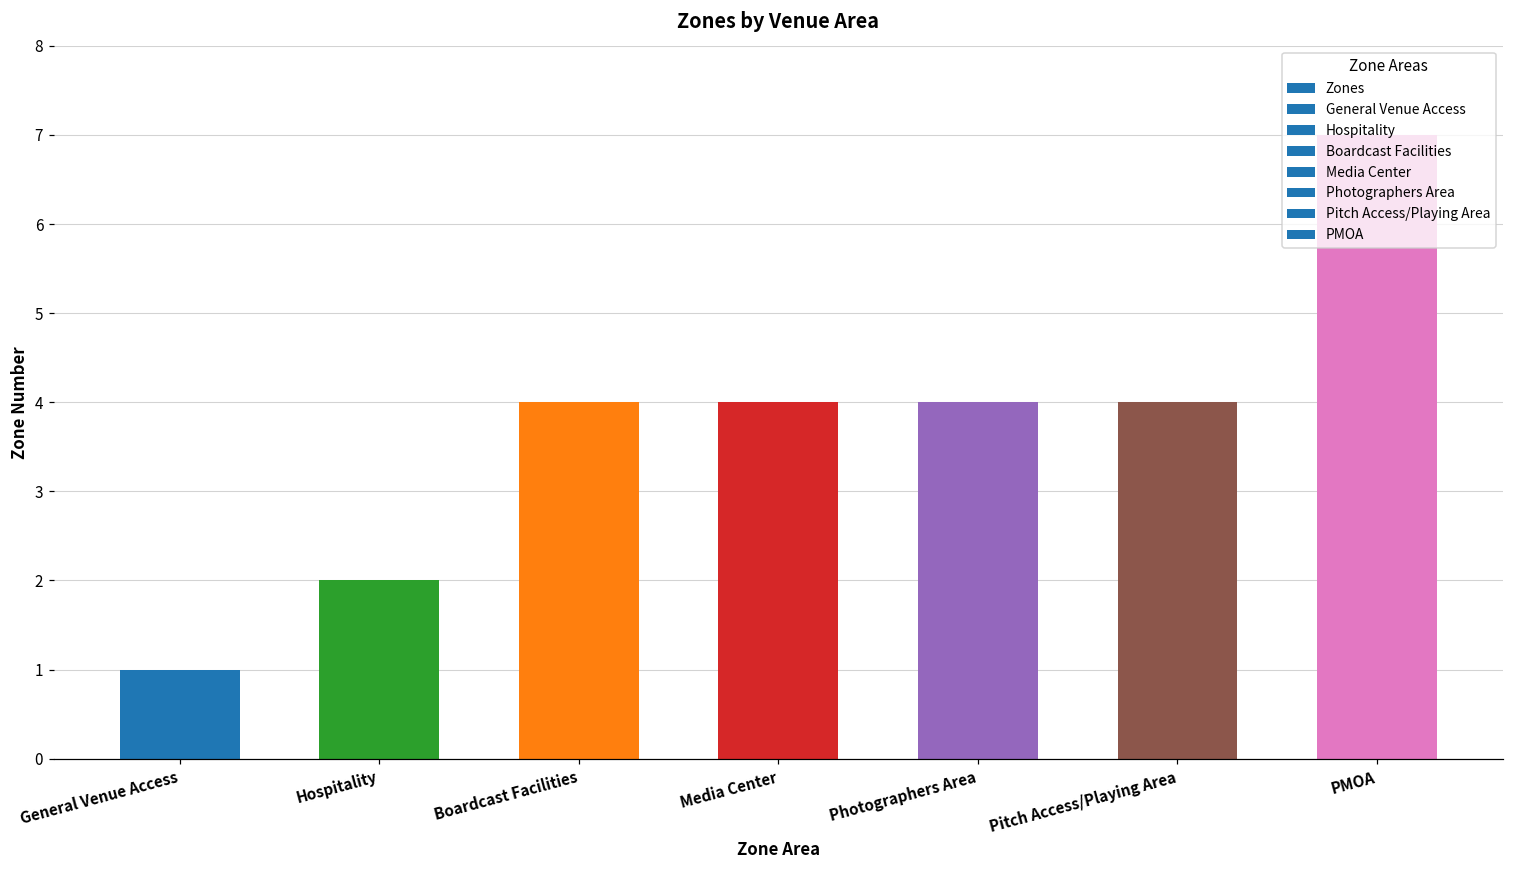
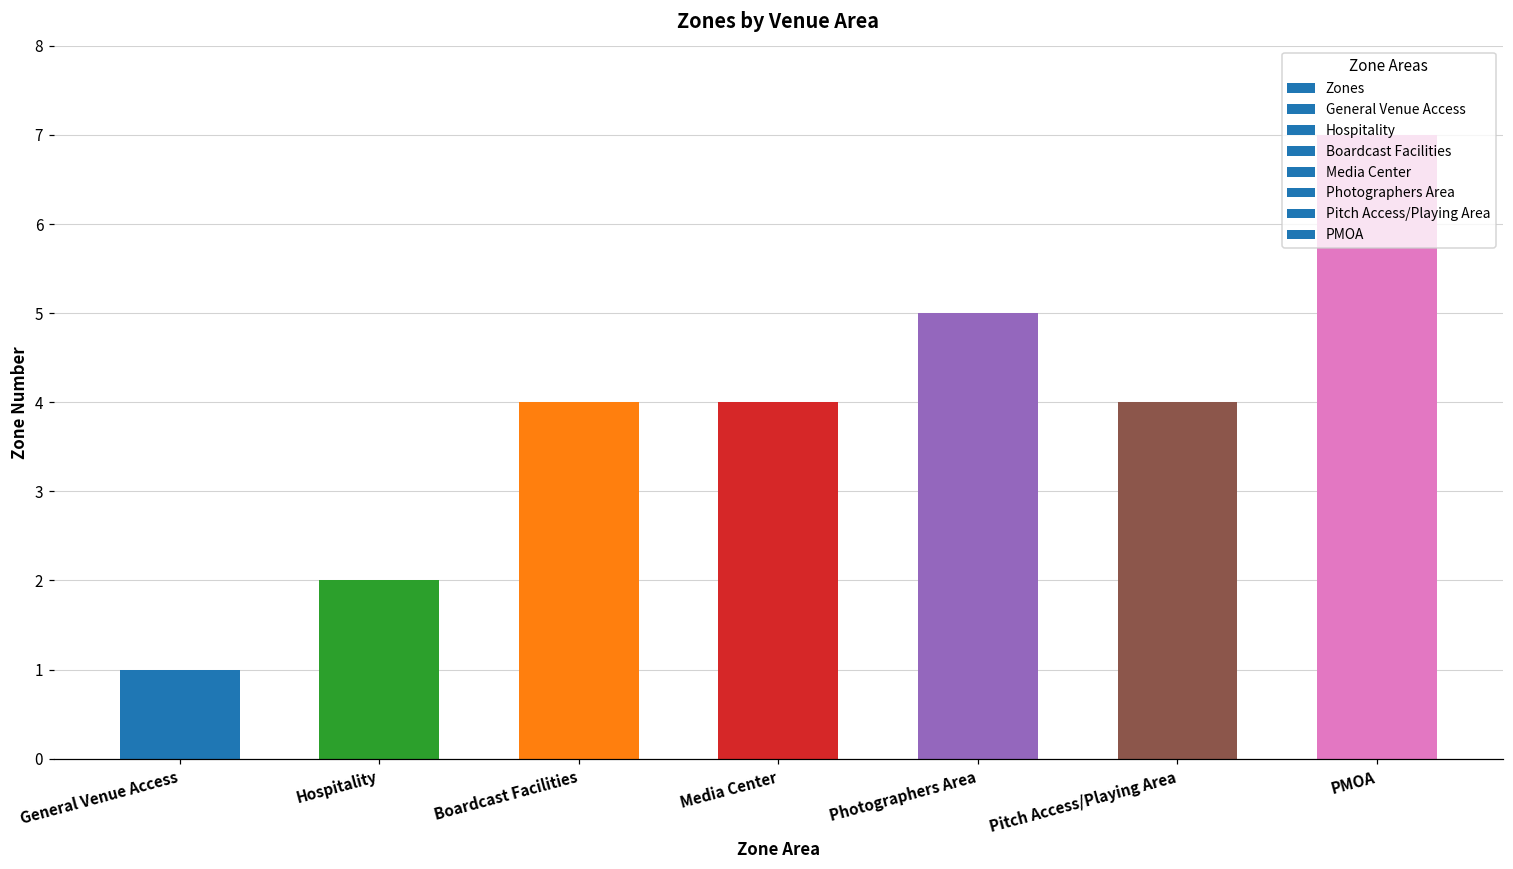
Photographers Area: 4 -> 5
